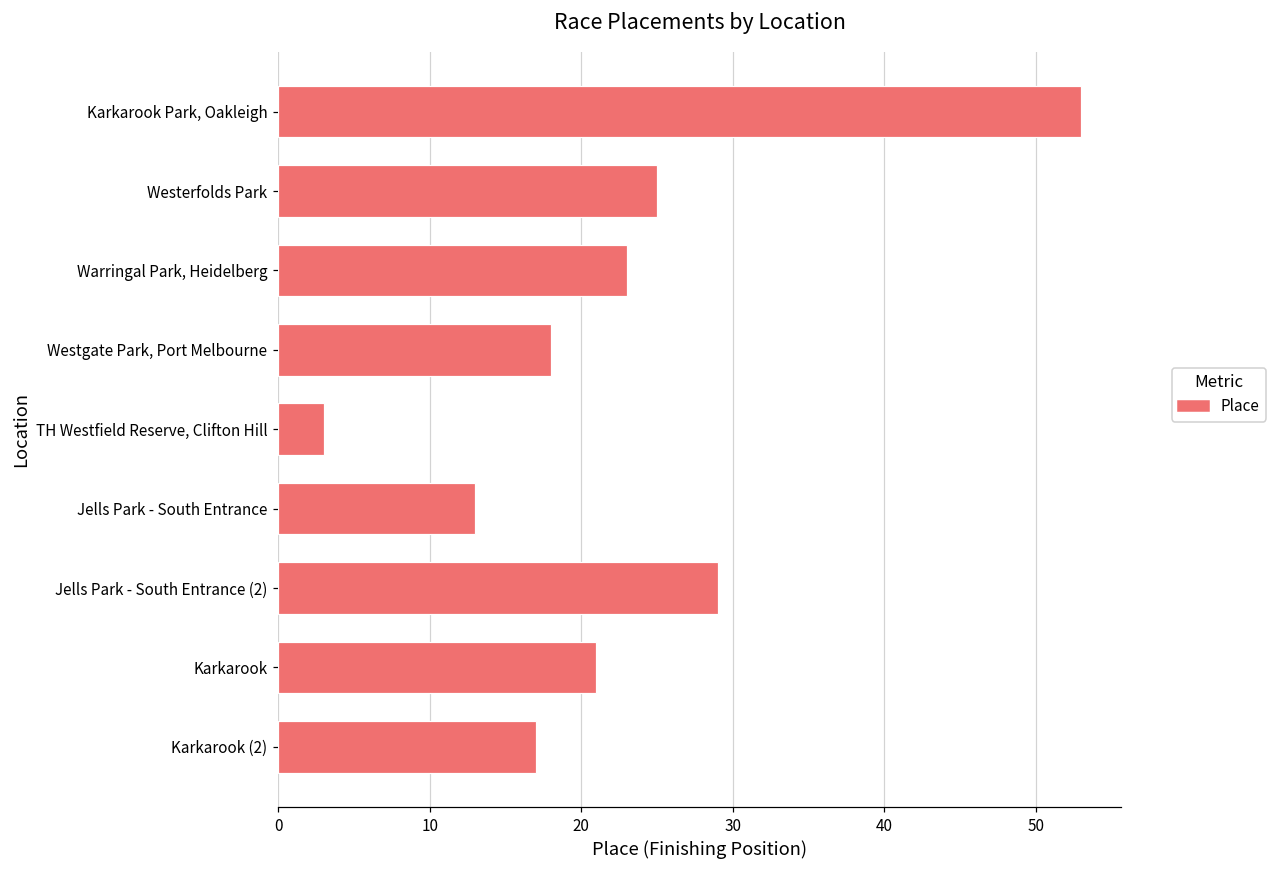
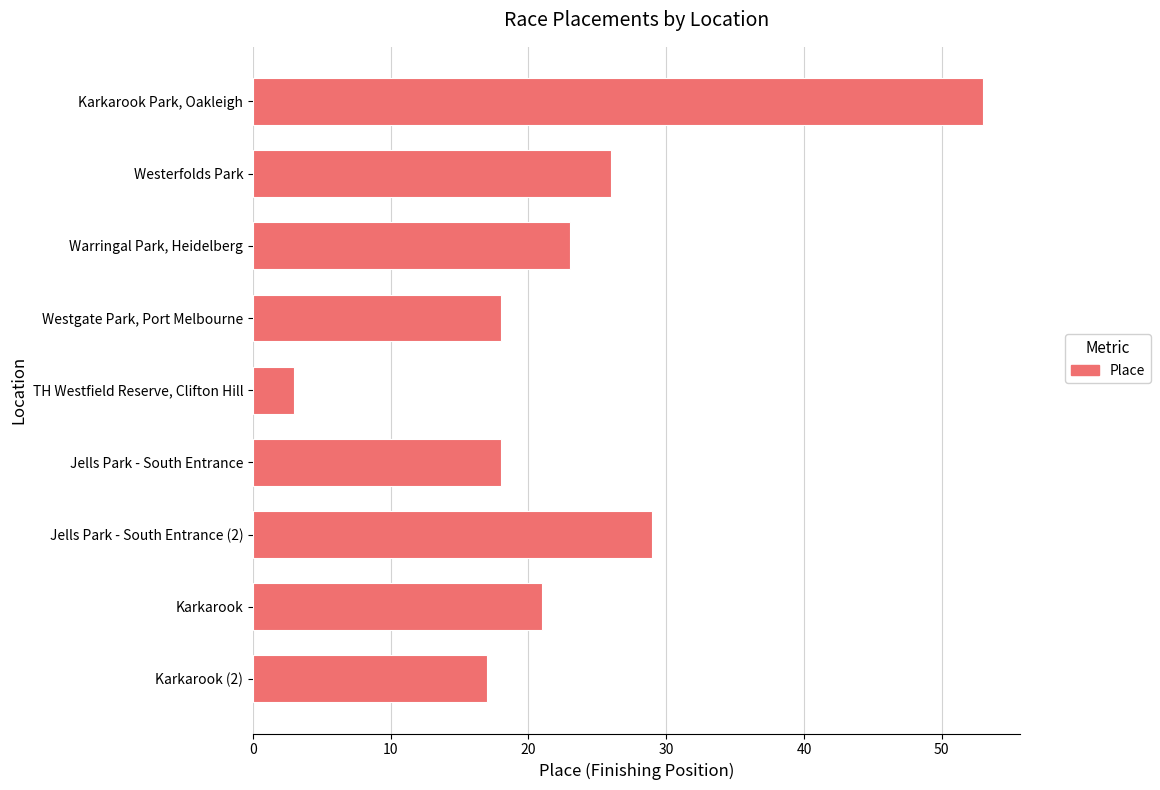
Westerfolds Park: 25 -> 26
Jells Park - South Entrance: 13 -> 18
